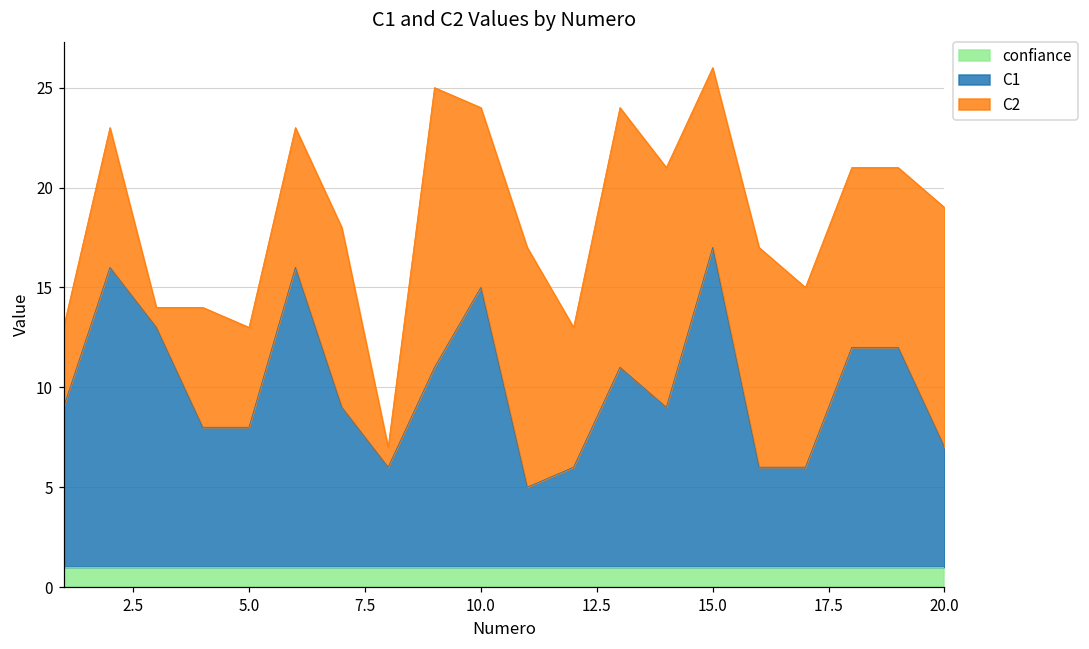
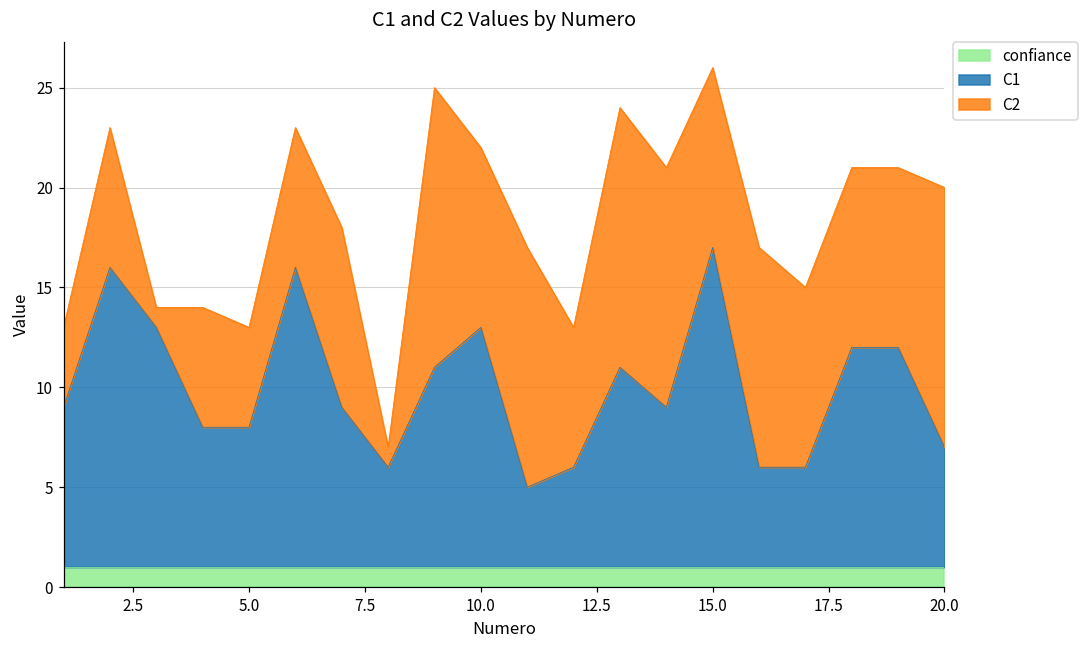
C1, 10.0: 15.0 -> 13.0
C2, 20.0: 12 -> 13
